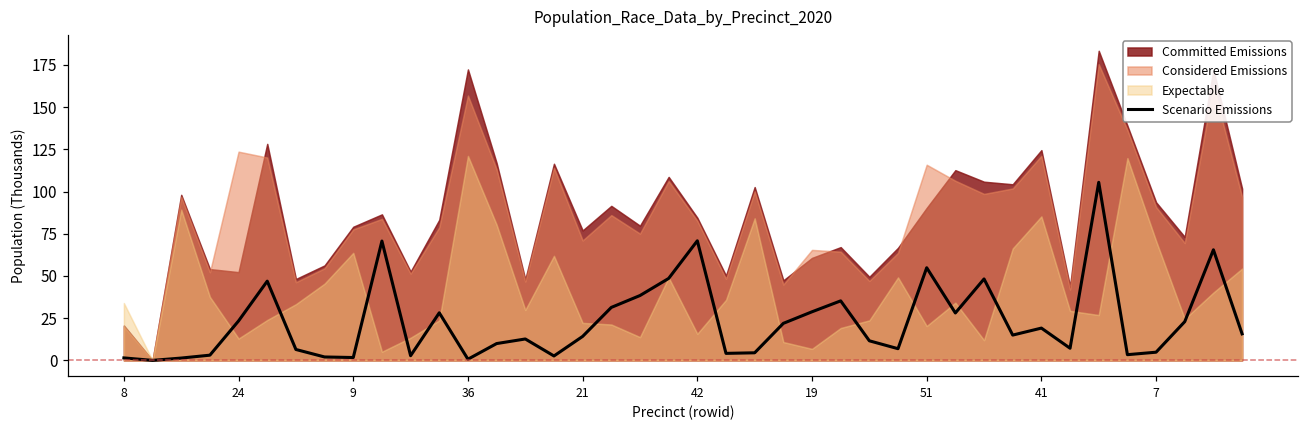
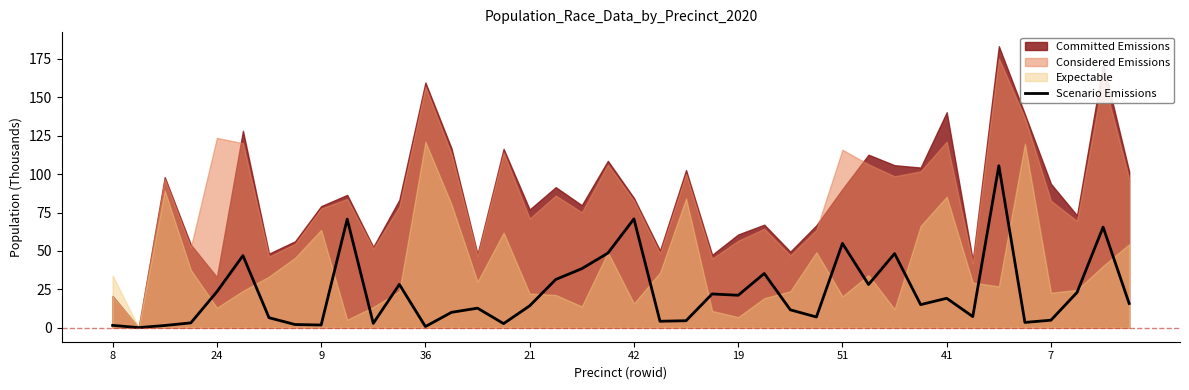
Committed Emissions, 24: 52 -> 33
Committed Emissions, 36: 172 -> 160
Scenario Emissions, 19: 29 -> 21
Considered Emissions, 19: 65 -> 57
Committed Emissions, 41: 124 -> 140
Considered Emissions, 7: 91 -> 83
Expectable, 7: 71 -> 23
